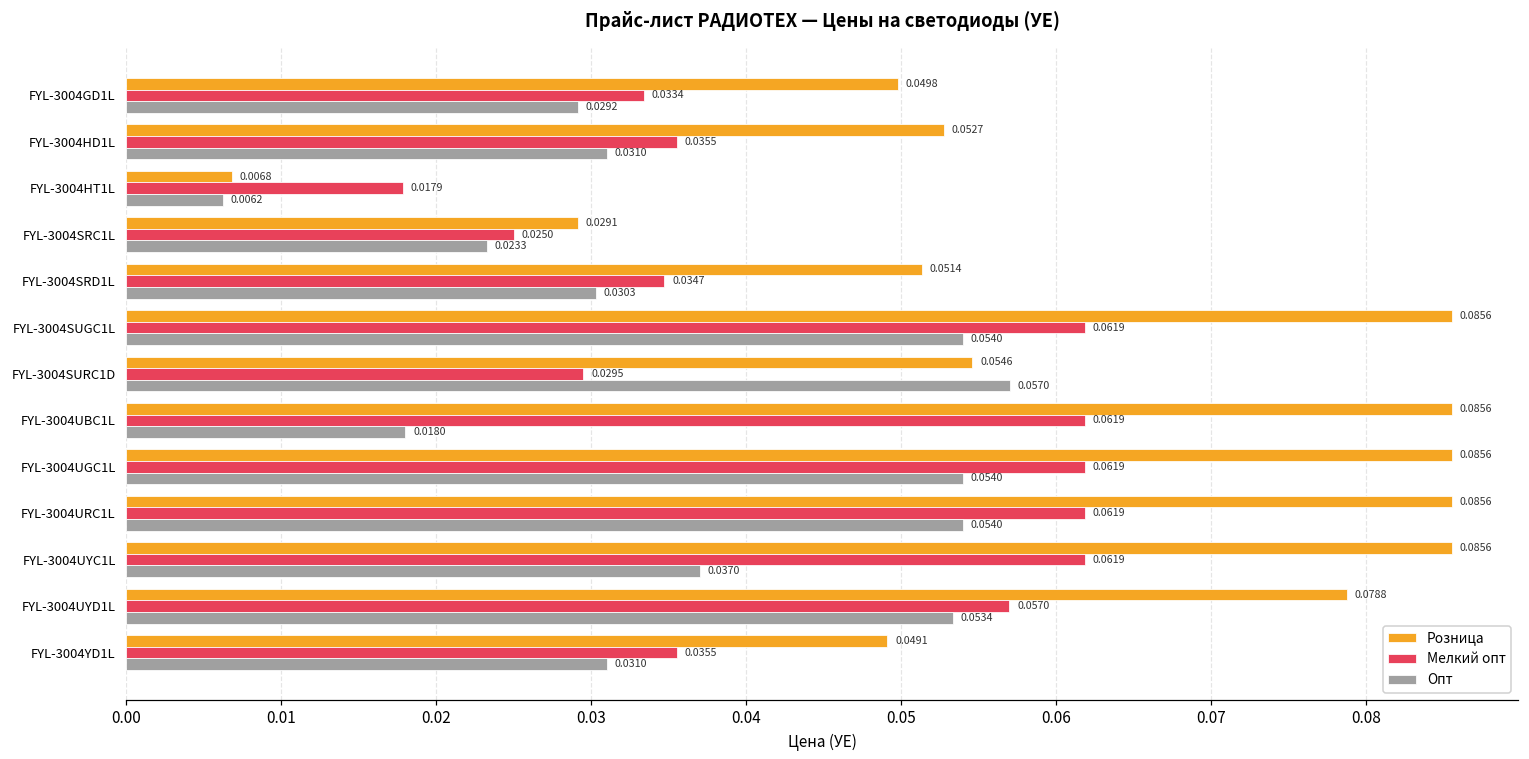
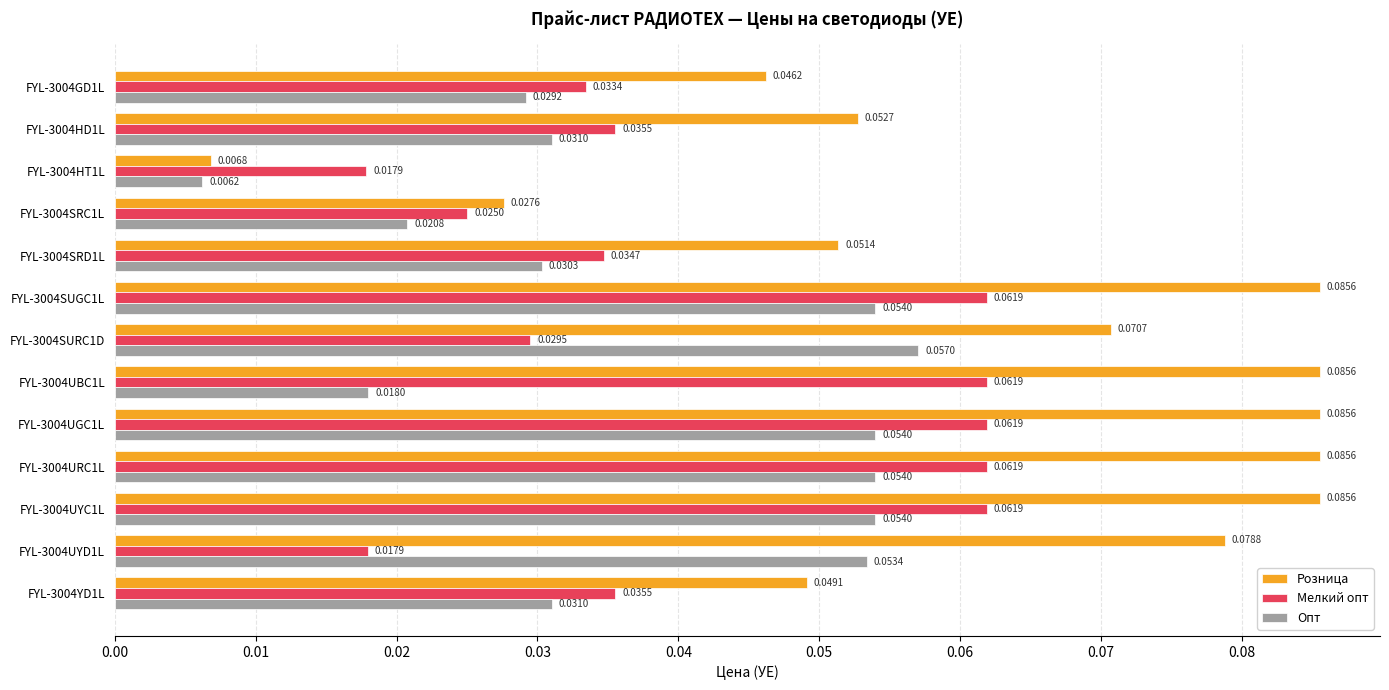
Розница, FYL-3004GD1L: 0.0498 -> 0.0462
Розница, FYL-3004SRC1L: 0.0291 -> 0.0276
Опт, FYL-3004SRC1L: 0.0233 -> 0.0208
Розница, FYL-3004SURC1D: 0.0546 -> 0.0707
Опт, FYL-3004UYC1L: 0.0370 -> 0.0540
Мелкий опт, FYL-3004UYD1L: 0.0570 -> 0.0179
